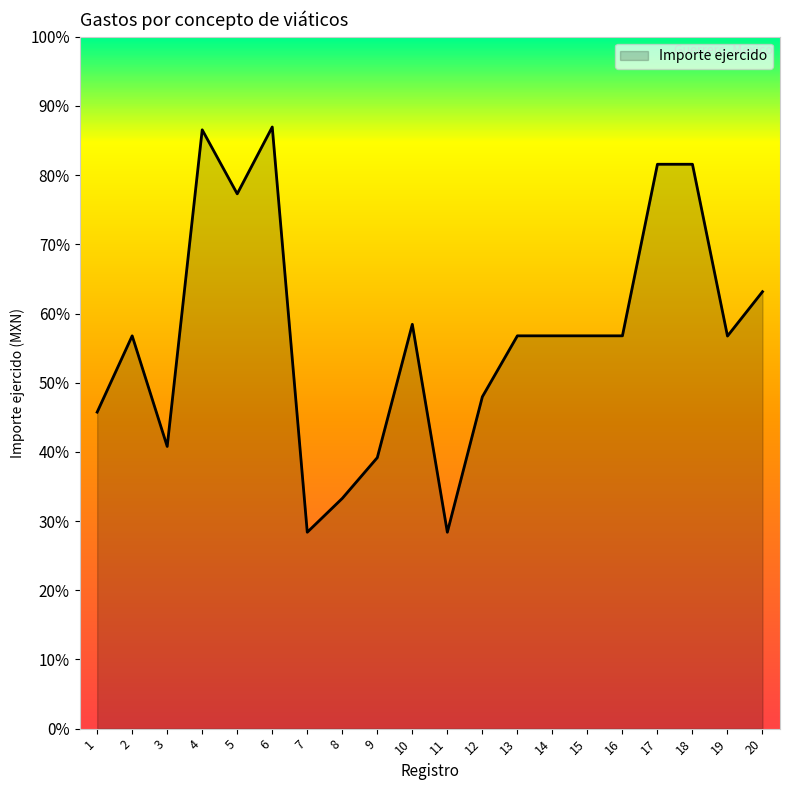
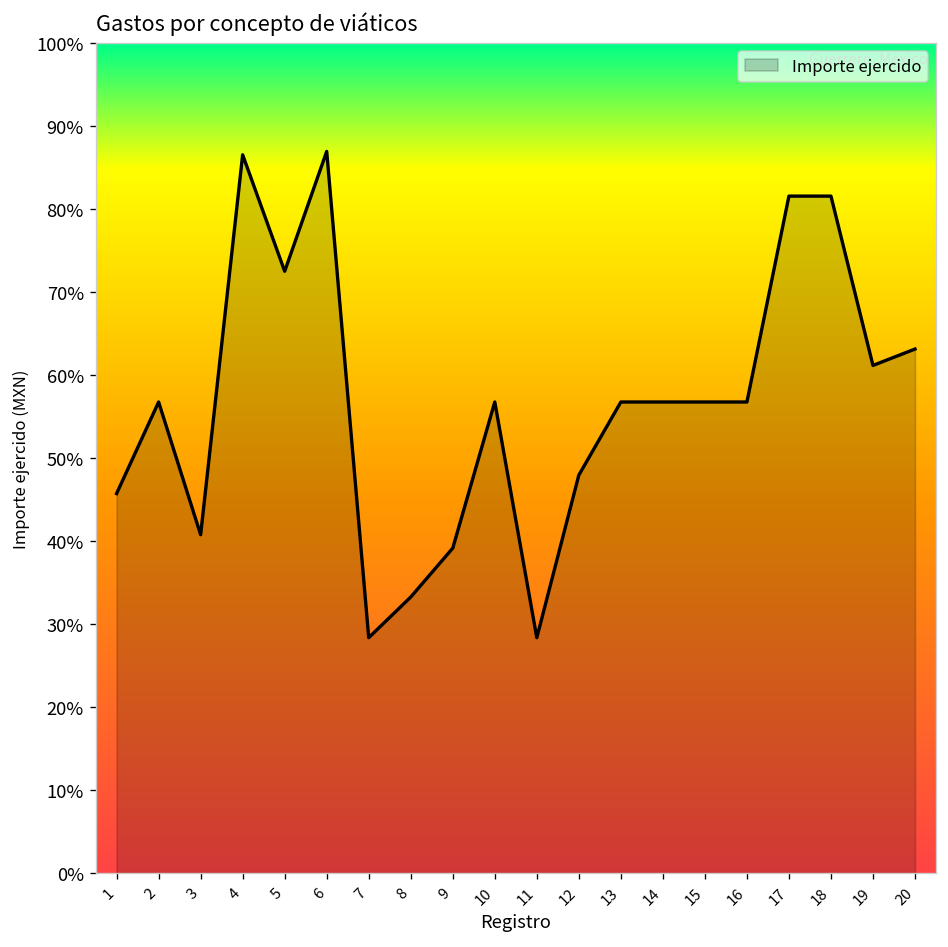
5: 77% -> 73%
10: 58% -> 57%
19: 57% -> 61%
